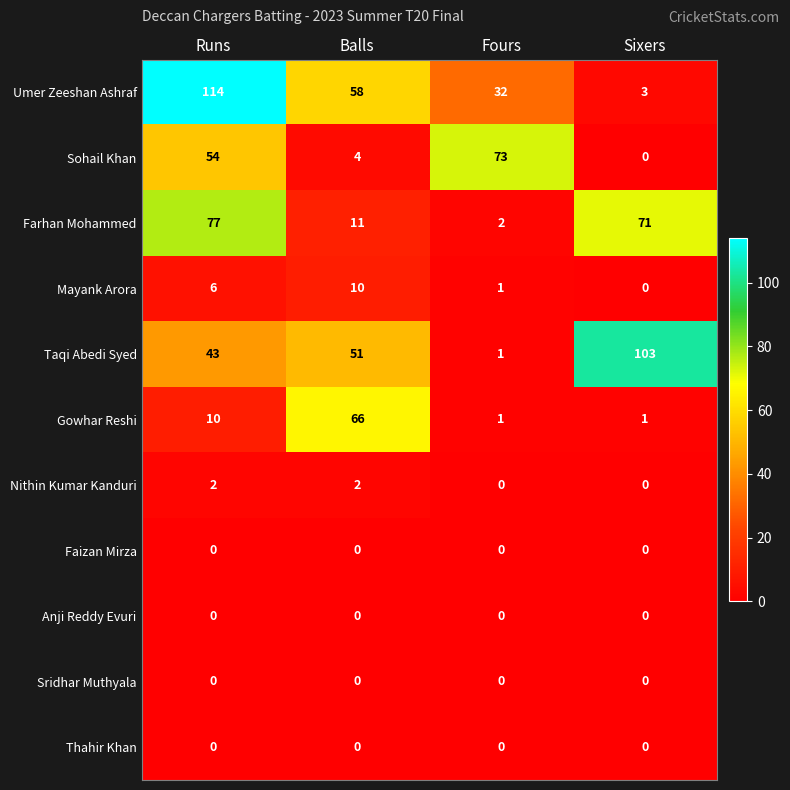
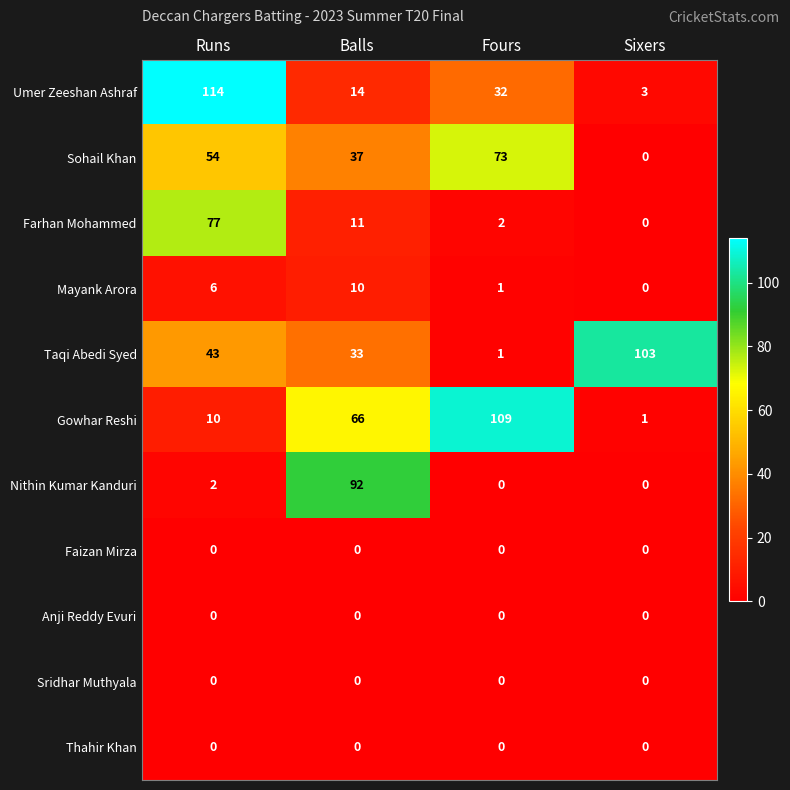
Umer Zeeshan Ashraf, Balls: 58 -> 14
Sohail Khan, Balls: 4 -> 37
Farhan Mohammed, Sixers: 71 -> 0
Taqi Abedi Syed, Balls: 51 -> 33
Gowhar Reshi, Fours: 1 -> 109
Nithin Kumar Kanduri, Balls: 2 -> 92
